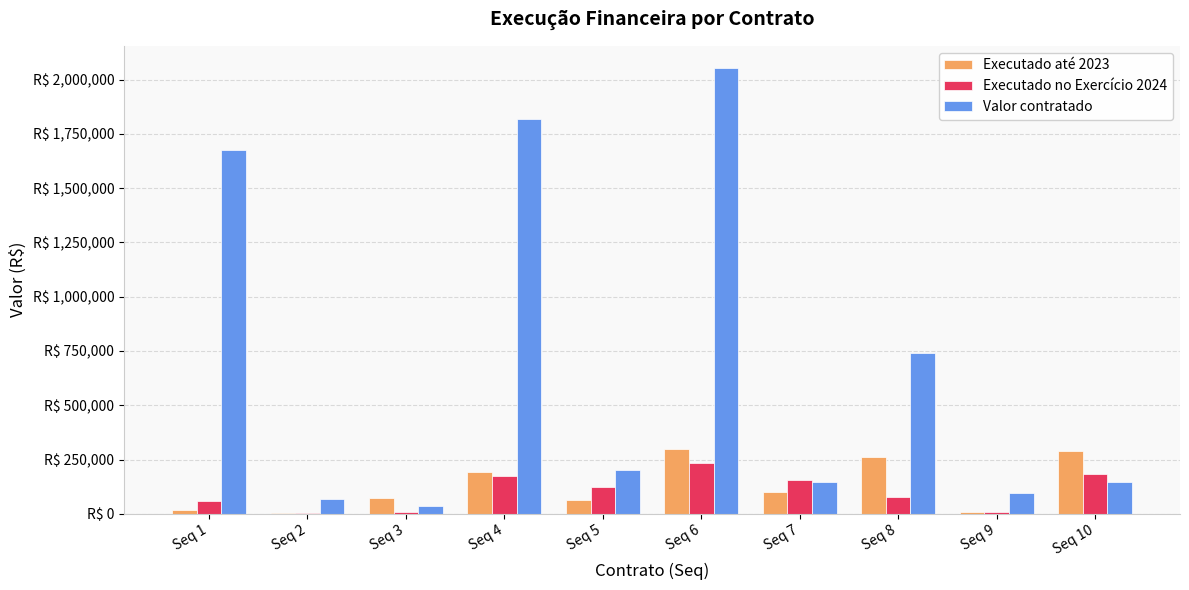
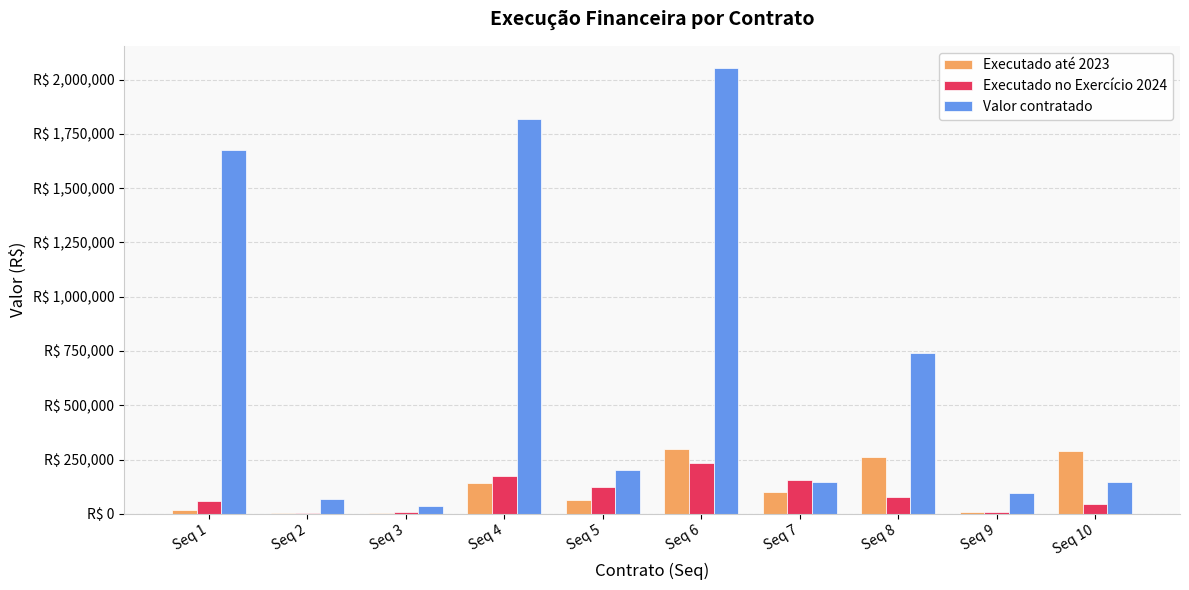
Executado até 2023, Seq 3: R$ 70,000 -> R$ 0
Executado até 2023, Seq 4: R$ 190,000 -> R$ 140,000
Executado no Exercício 2024, Seq 10: R$ 180,000 -> R$ 40,000
